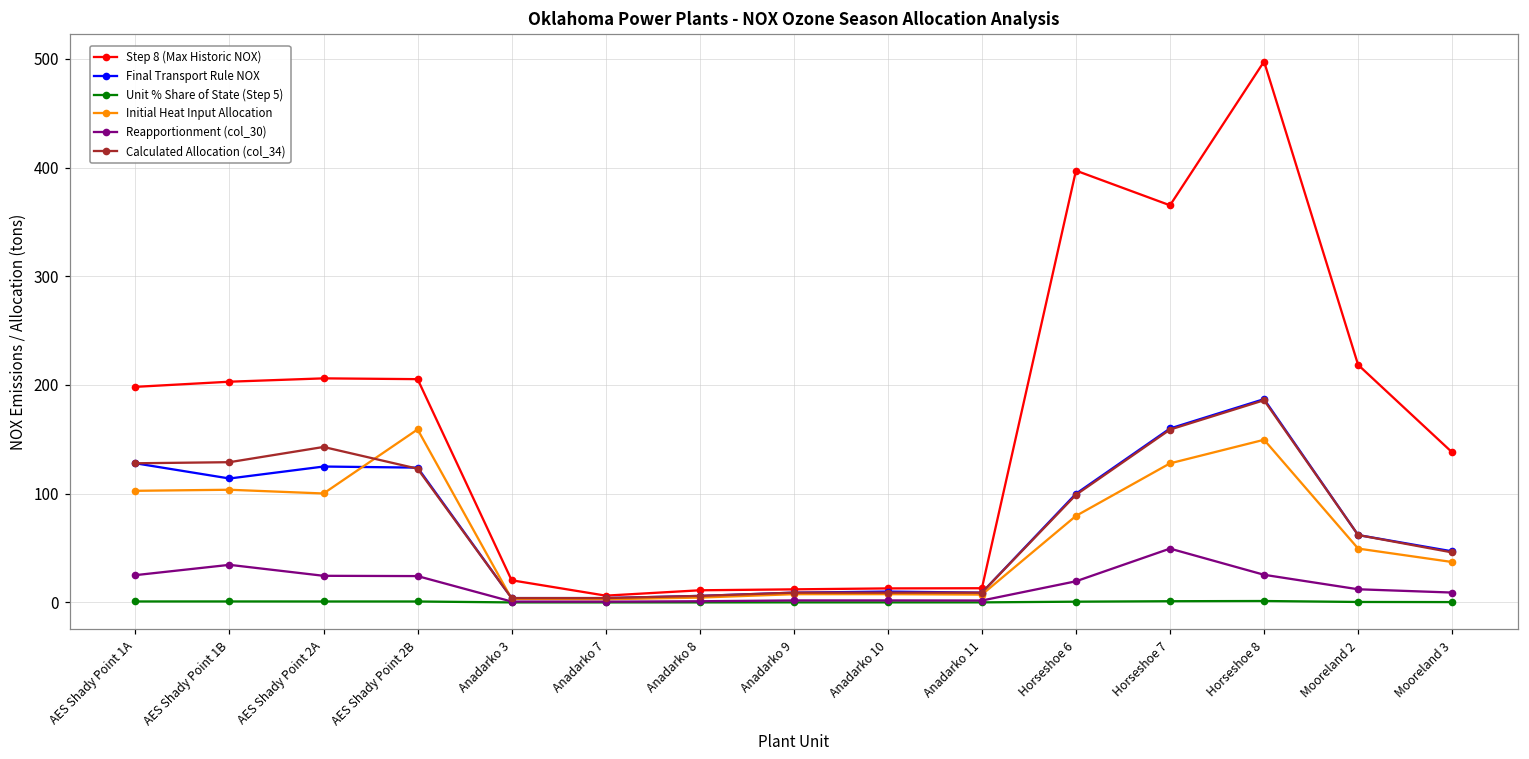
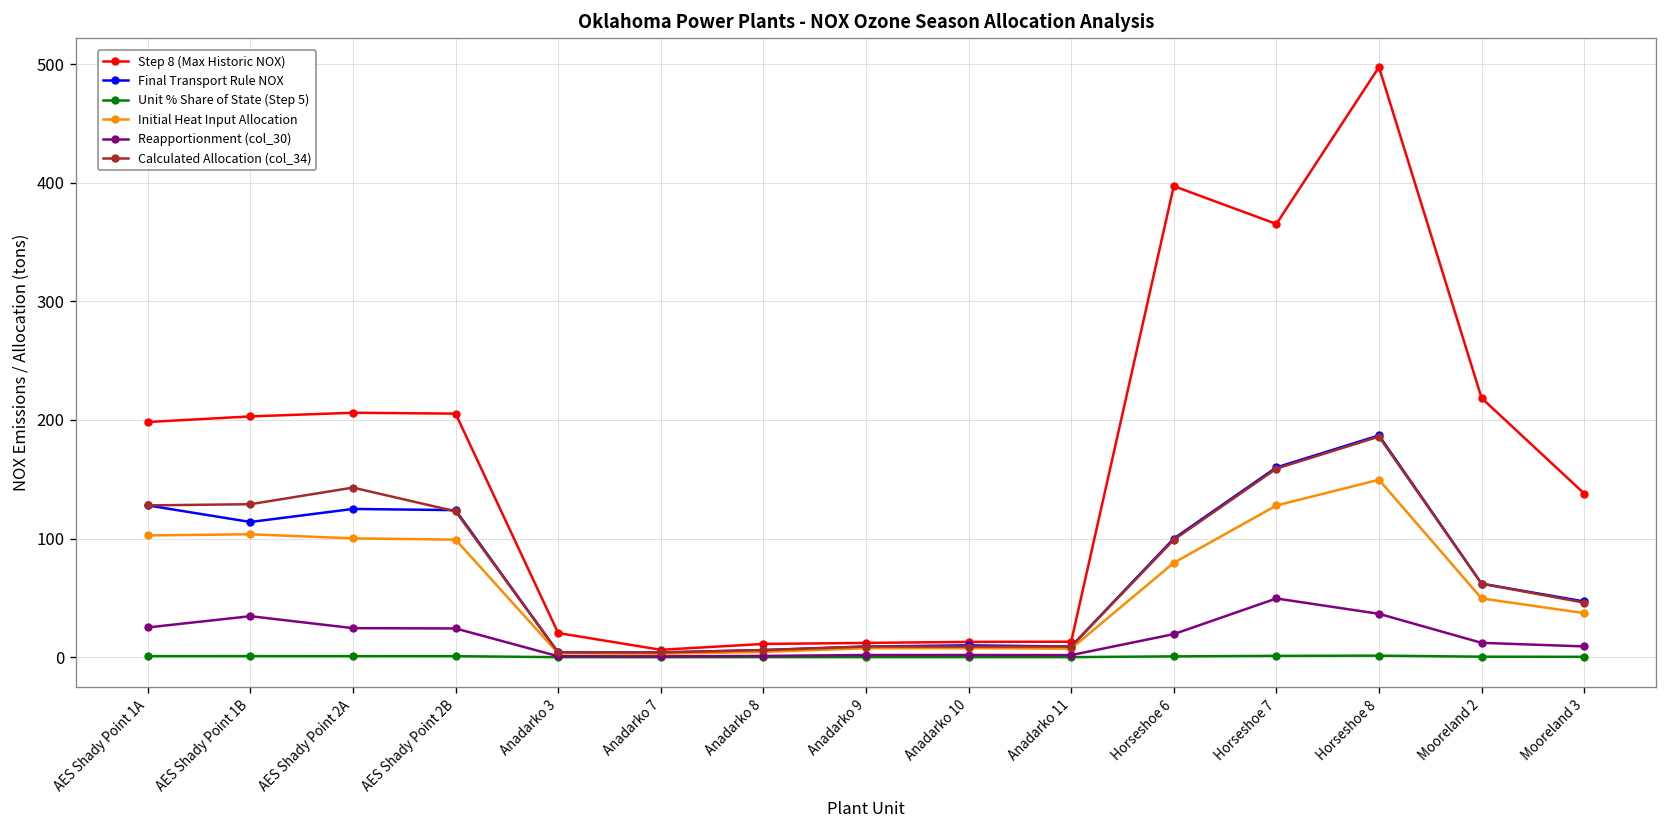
Initial Heat Input Allocation, AES Shady Point 2B: 160 -> 100
Reapportionment (col_30), Horseshoe 8: 30 -> 40
